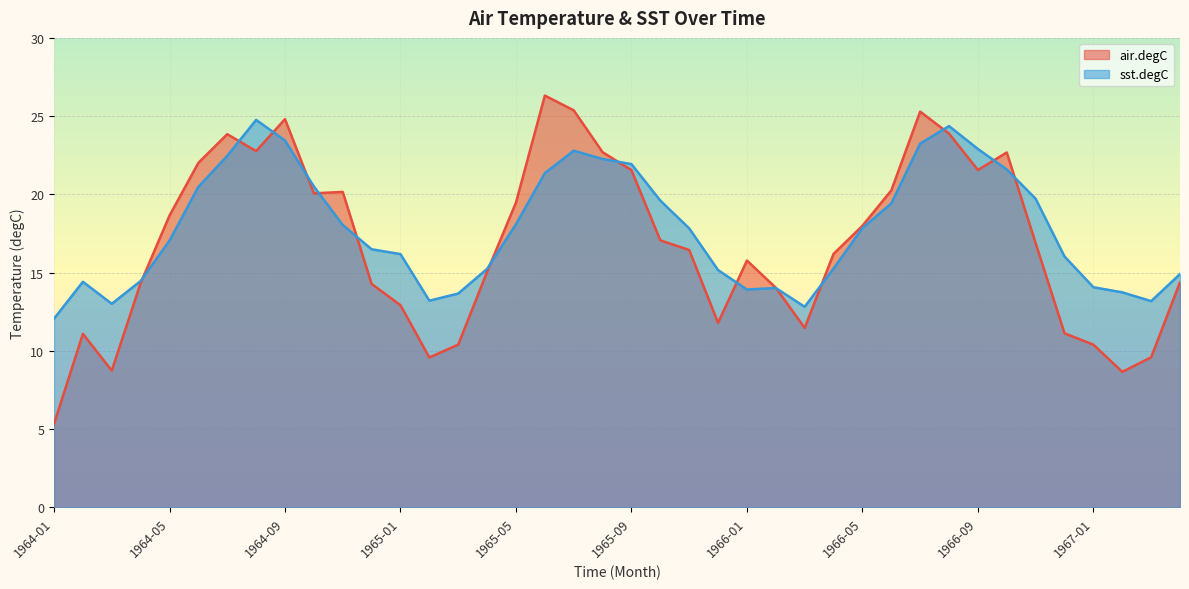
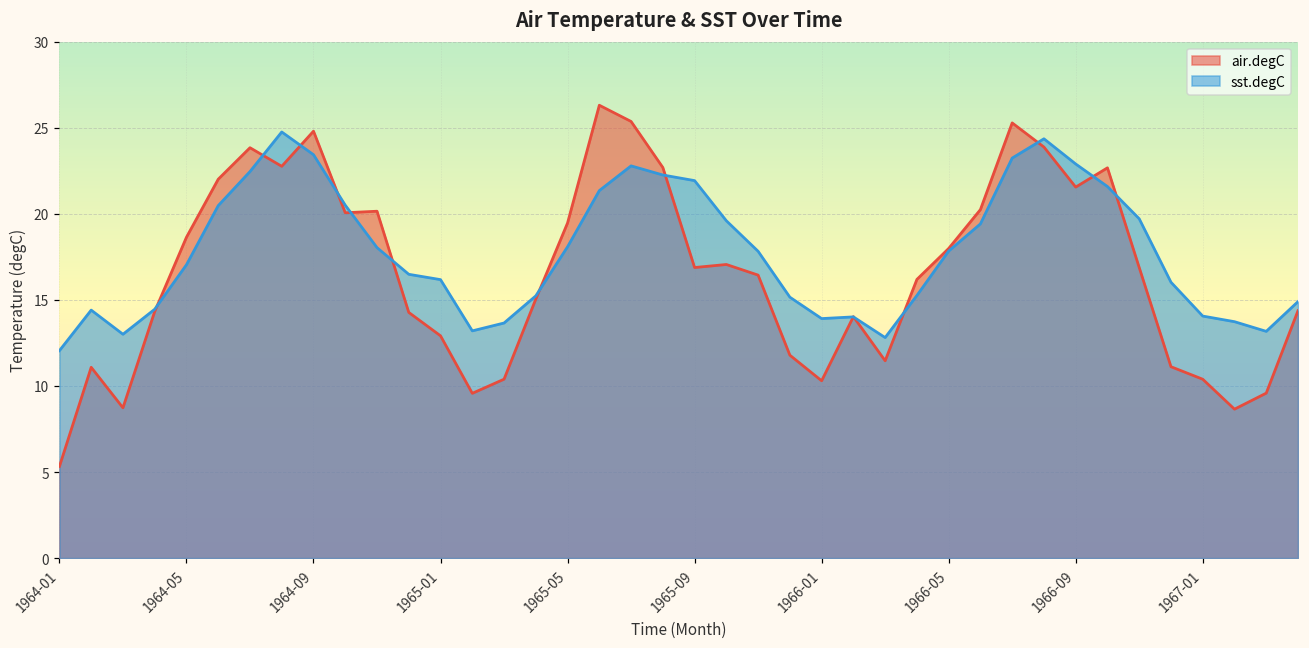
air.degC, 1965-09: 21.5 -> 16.9
air.degC, 1966-01: 15.8 -> 10.3
